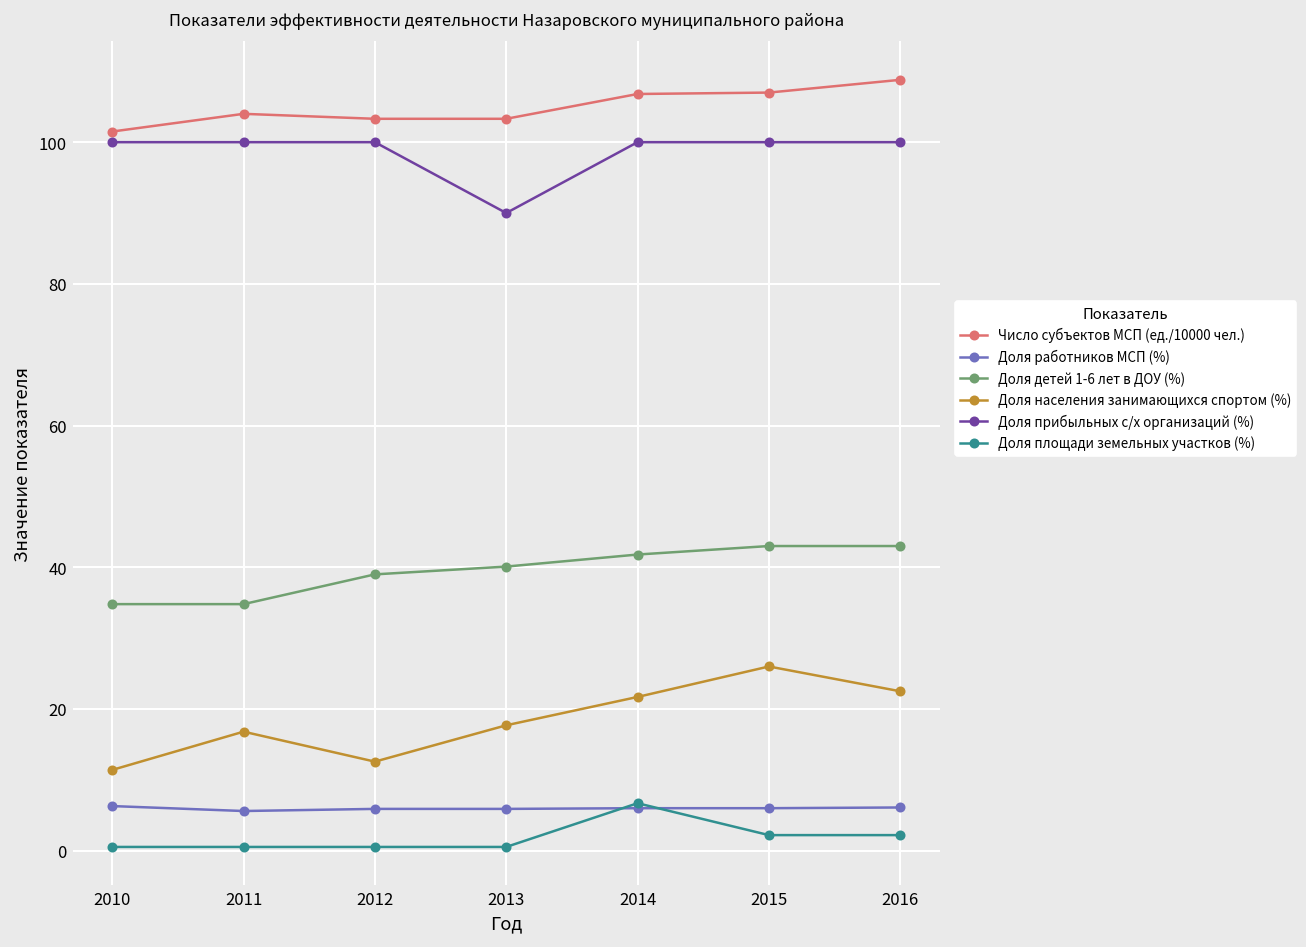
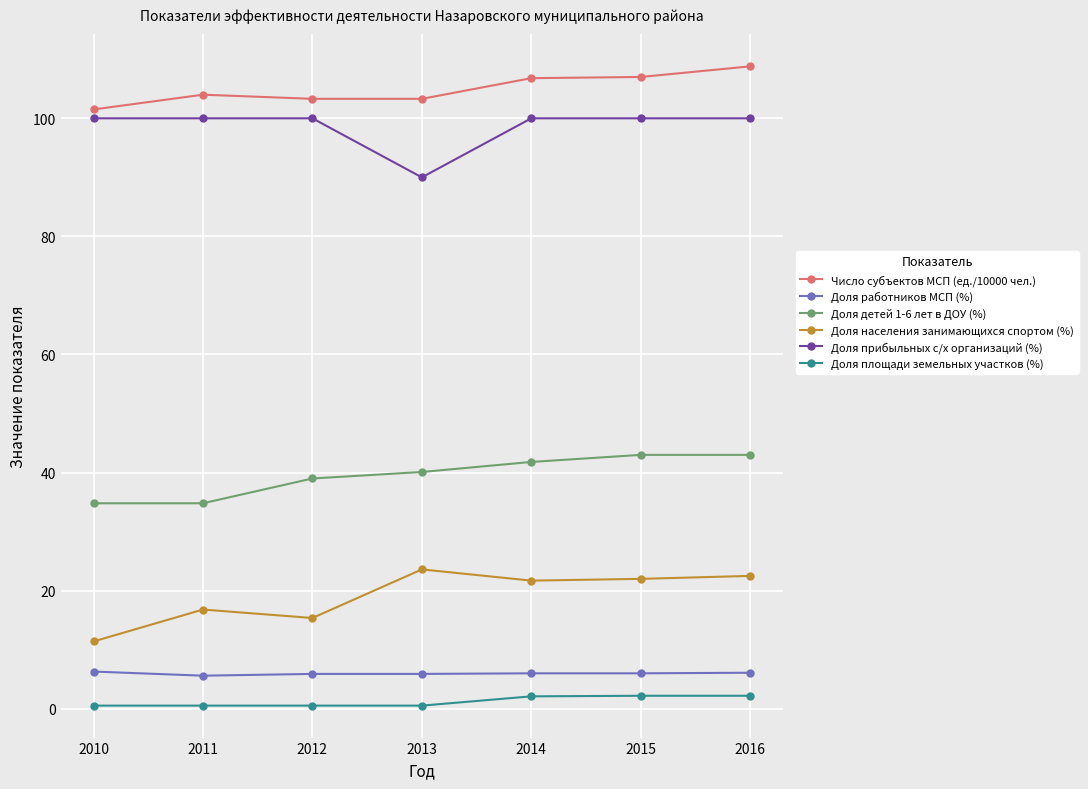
Доля населения занимающихся спортом (%), 2012: 13 -> 15
Доля населения занимающихся спортом (%), 2013: 18 -> 24
Доля площади земельных участков (%), 2014: 7 -> 2
Доля населения занимающихся спортом (%), 2015: 26 -> 22
